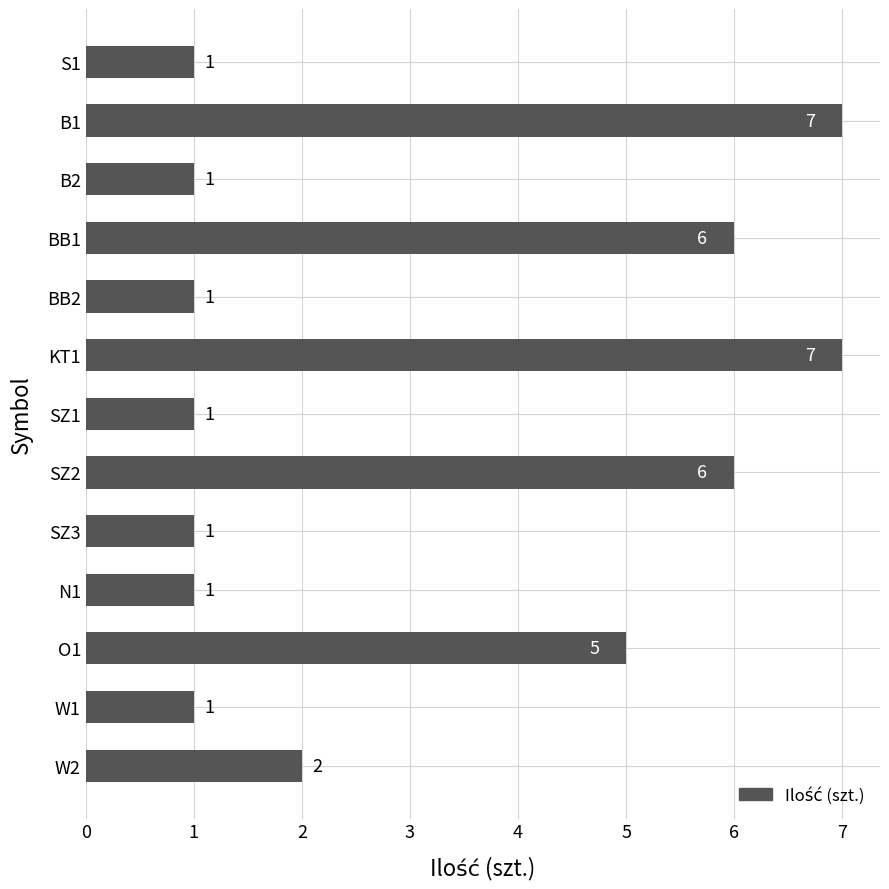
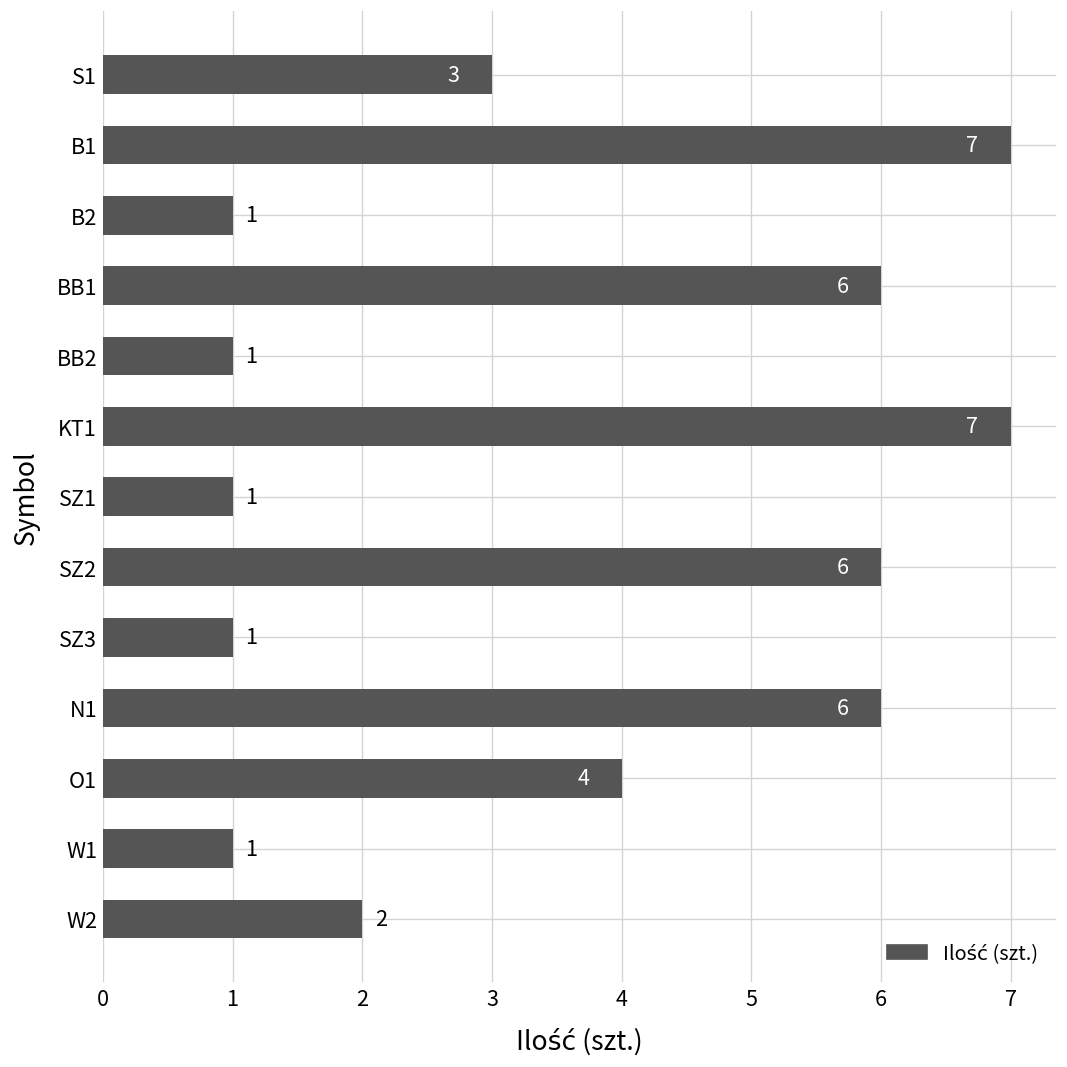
S1: 1 -> 3
N1: 1 -> 6
O1: 5 -> 4
